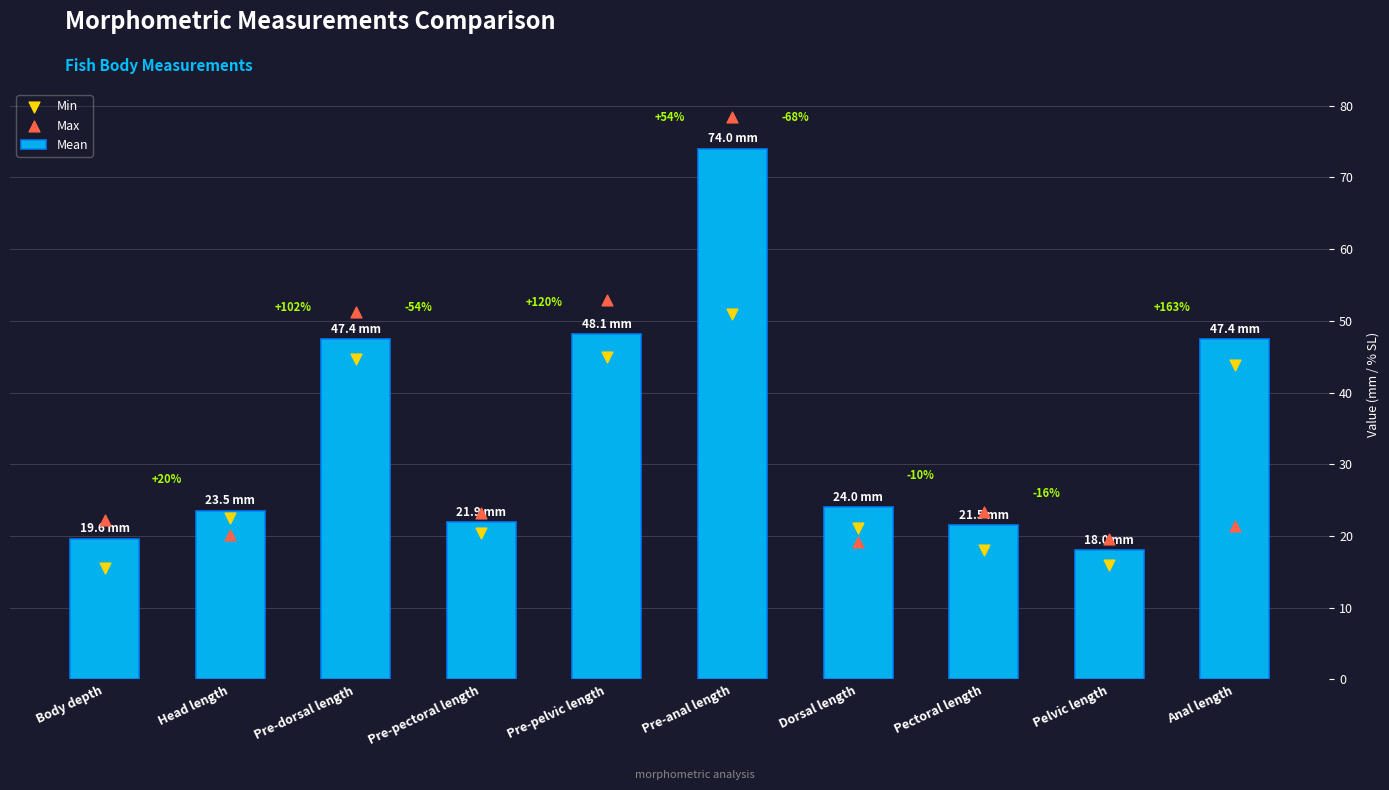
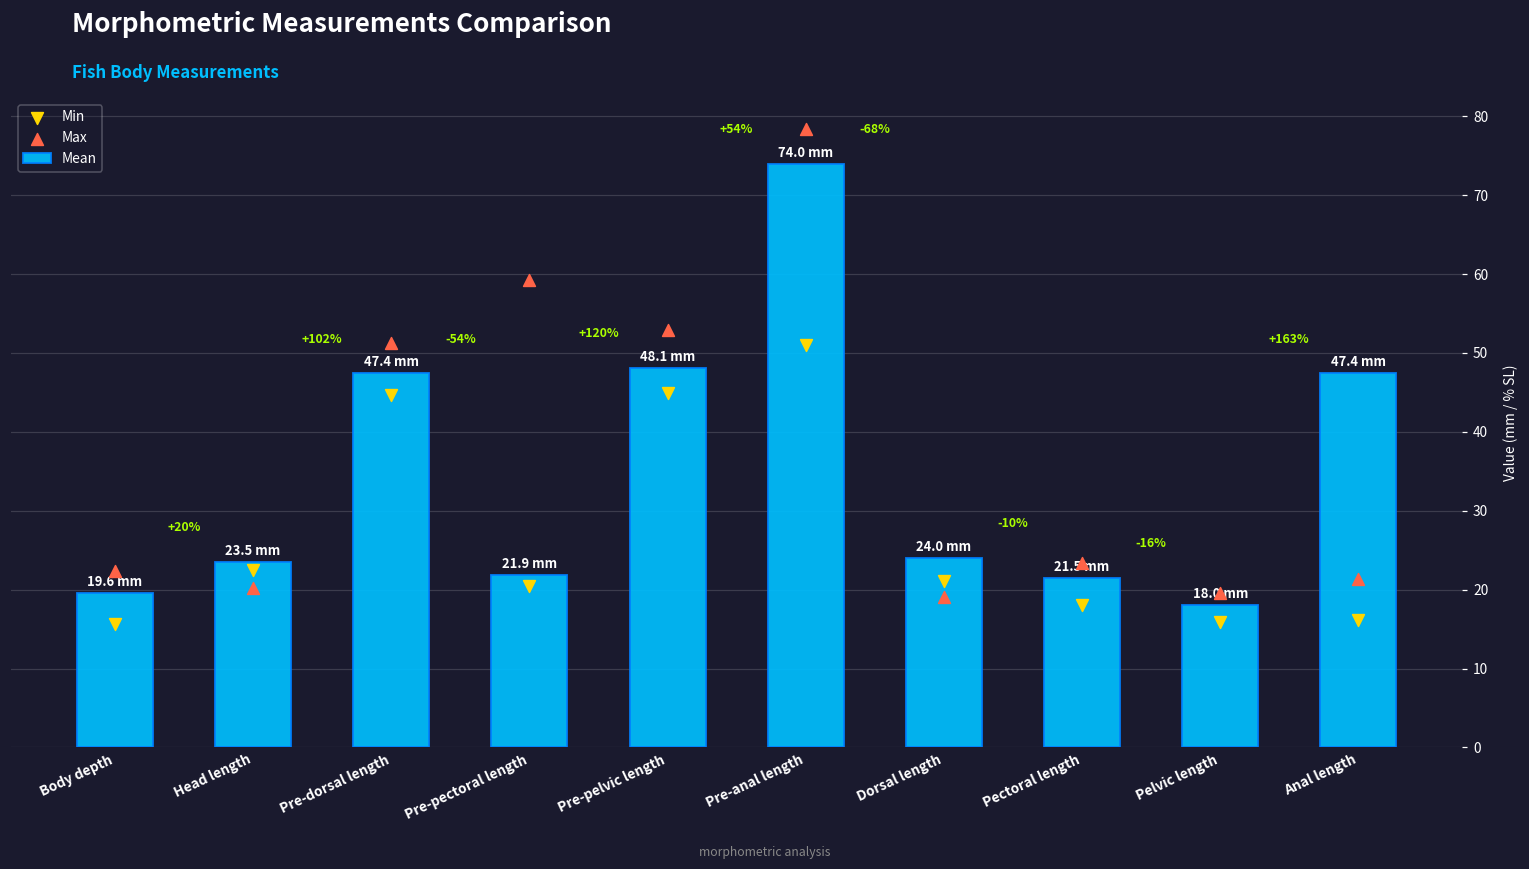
Max, Pre-pectoral length: 23 -> 59
Min, Anal length: 44 -> 16
